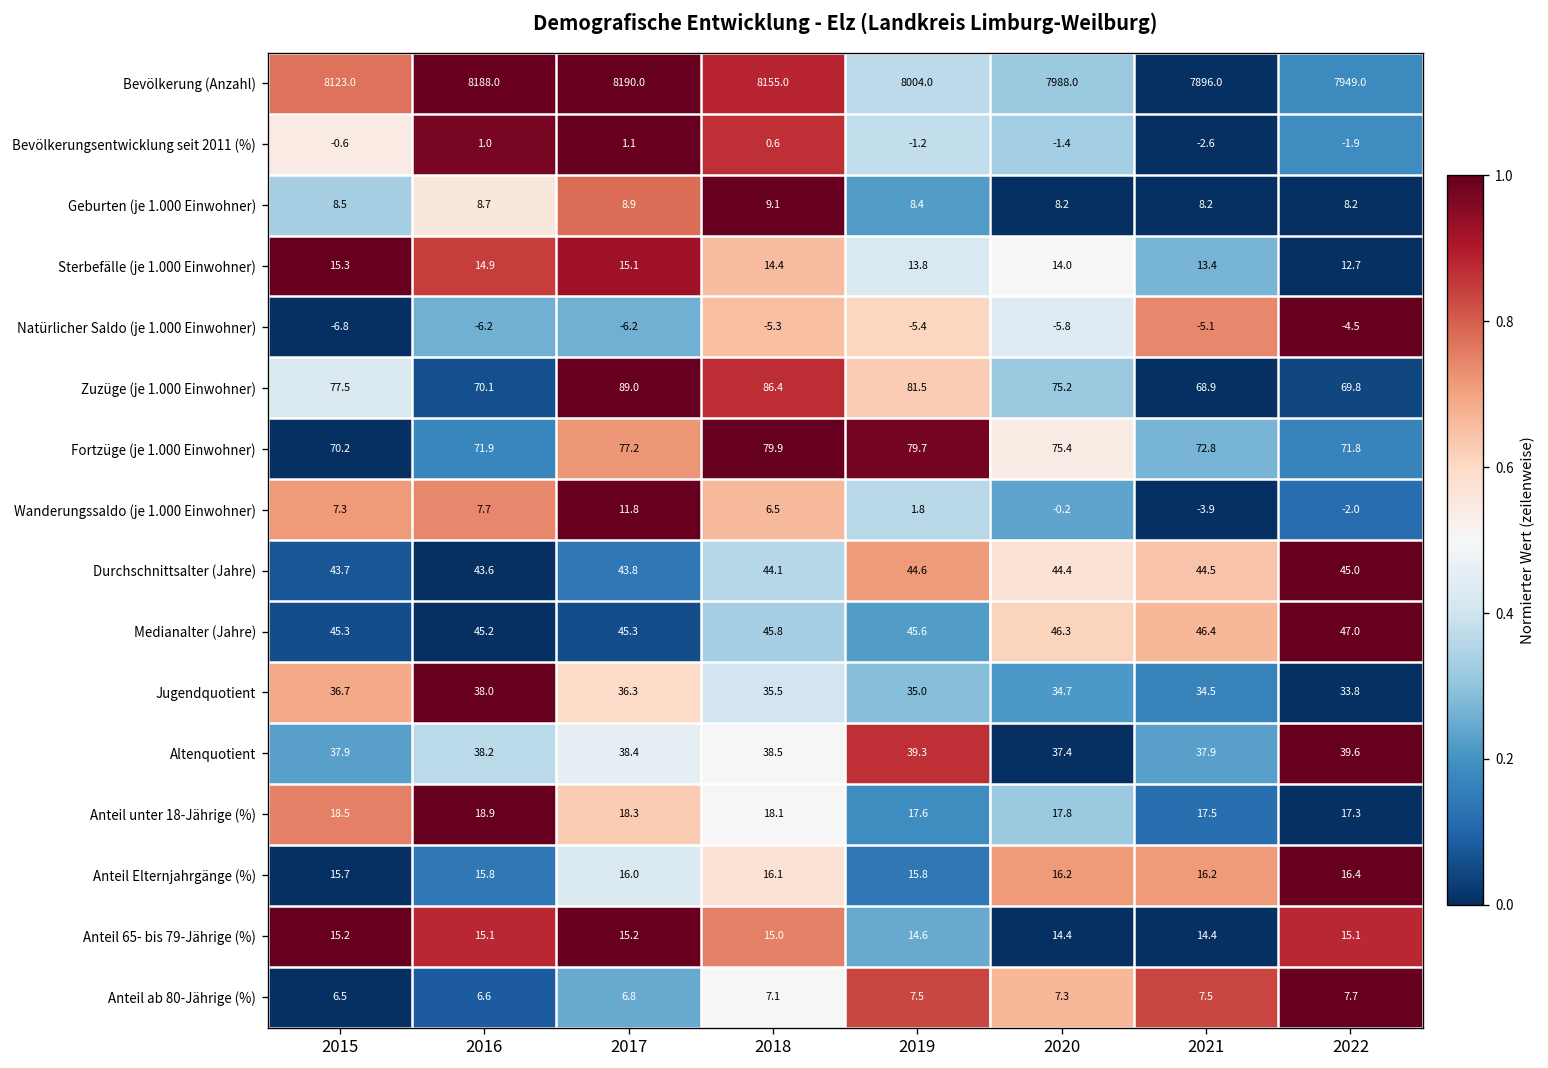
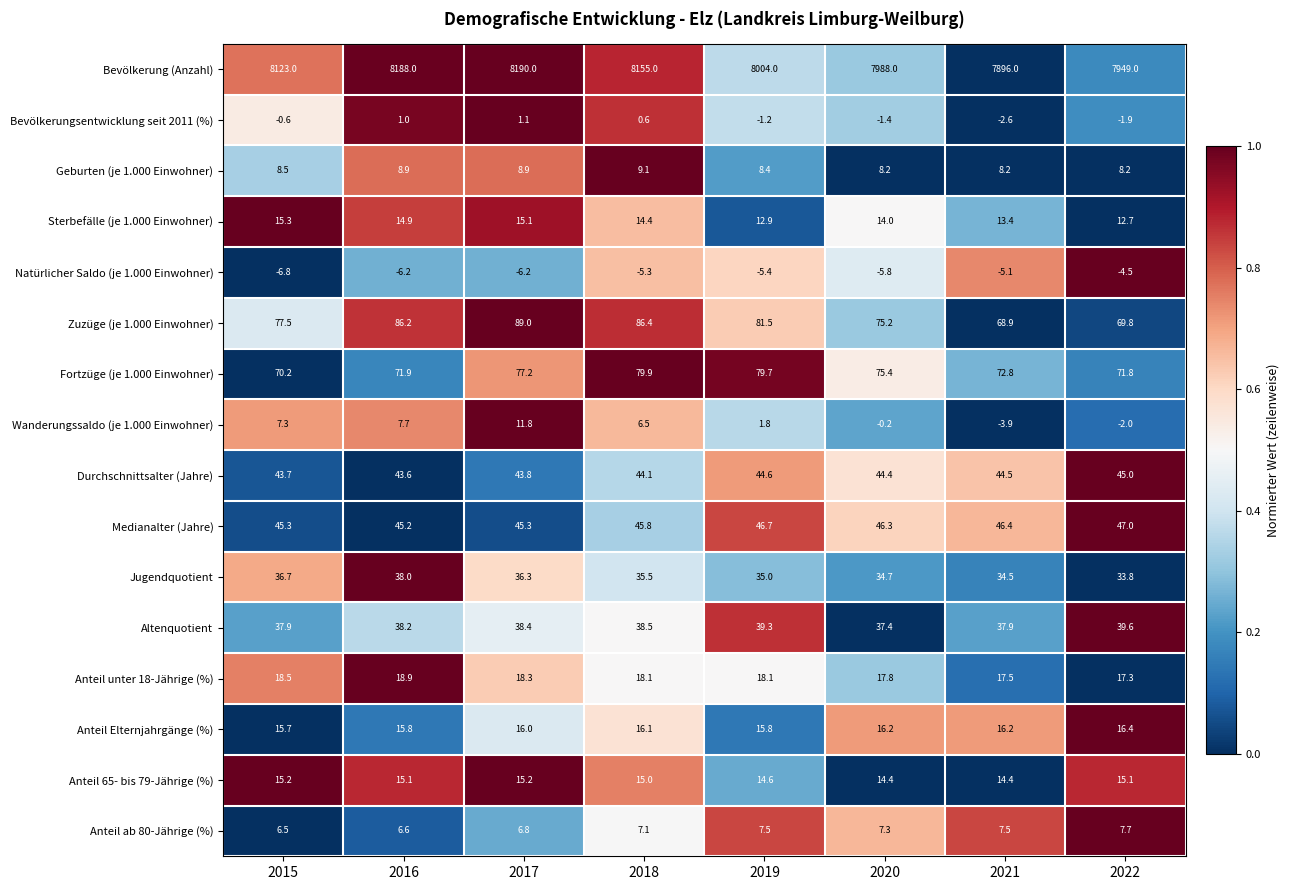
Geburten (je 1.000 Einwohner), 2016: 8.7 -> 8.9
Sterbefälle (je 1.000 Einwohner), 2019: 13.8 -> 12.9
Zuzüge (je 1.000 Einwohner), 2016: 70.1 -> 86.2
Medianalter (Jahre), 2019: 45.6 -> 46.7
Anteil unter 18-Jährige (%), 2019: 17.6 -> 18.1
